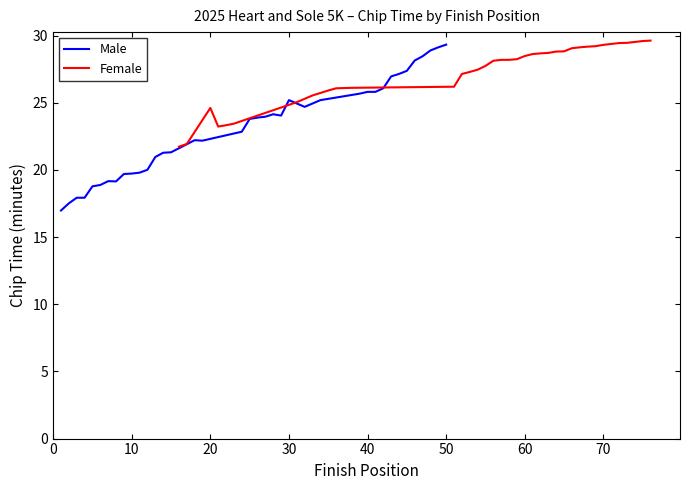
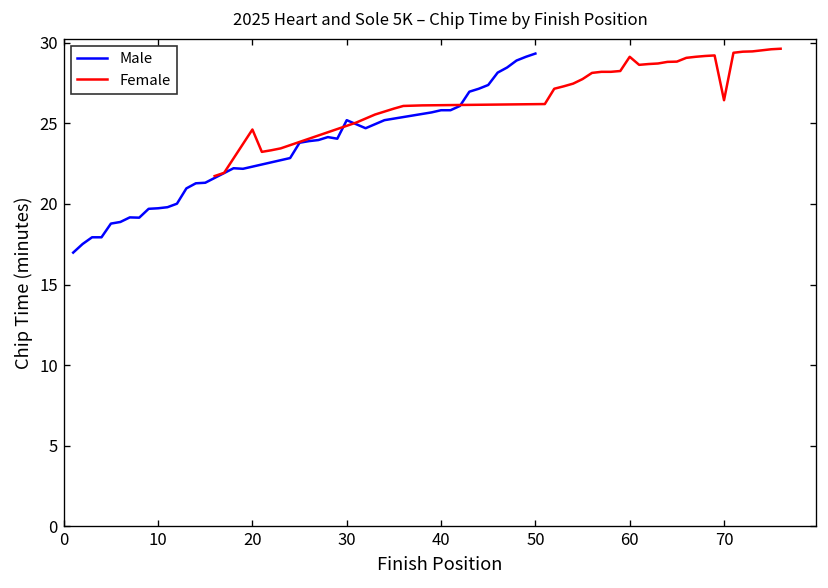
Female, 60: 28.5 -> 29.1
Female, 70: 29.3 -> 26.4
